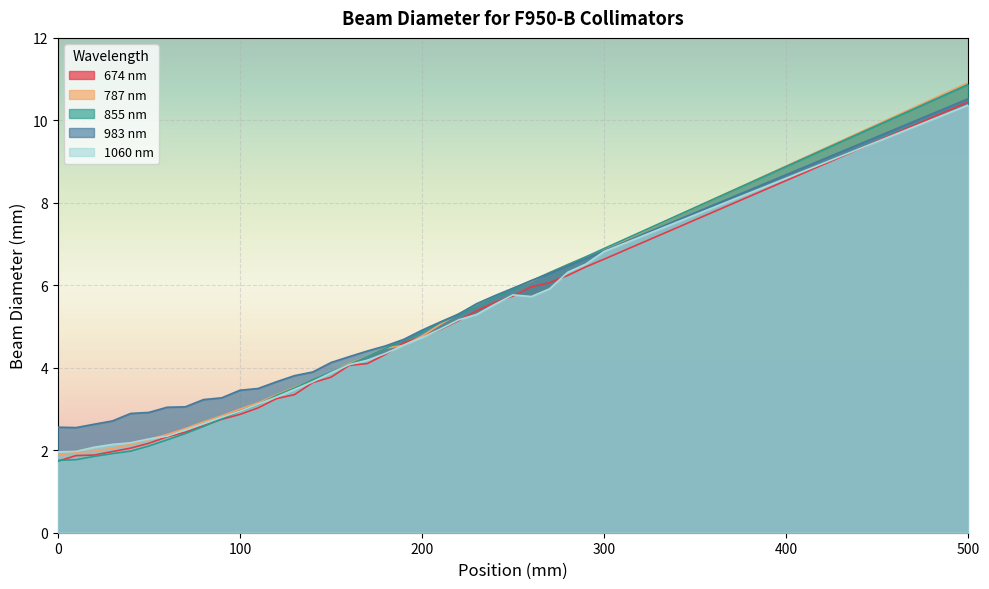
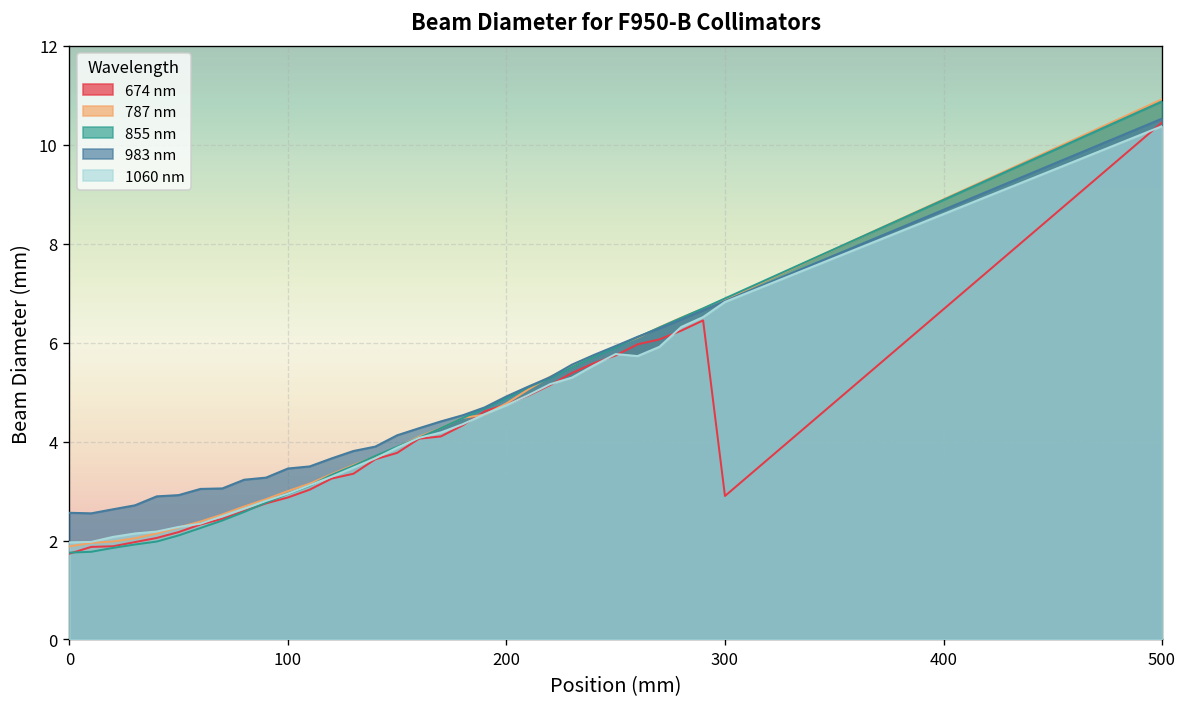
674 nm, 300: 6.6 -> 2.9
